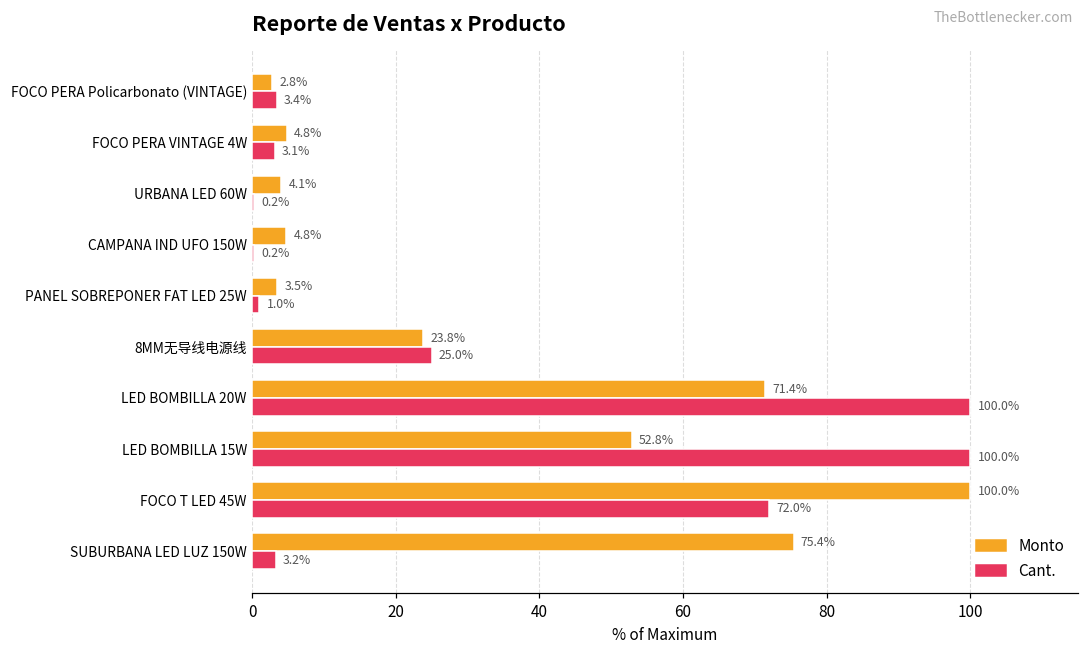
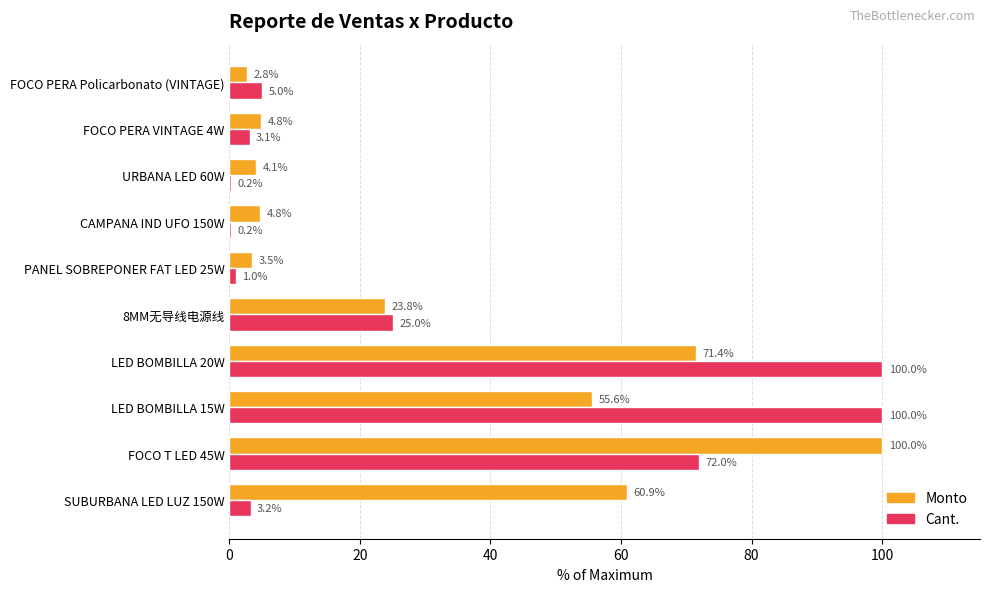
Cant., FOCO PERA Policarbonato (VINTAGE): 3.4% -> 5.0%
Monto, LED BOMBILLA 15W: 52.8% -> 55.6%
Monto, SUBURBANA LED LUZ 150W: 75.4% -> 60.9%
